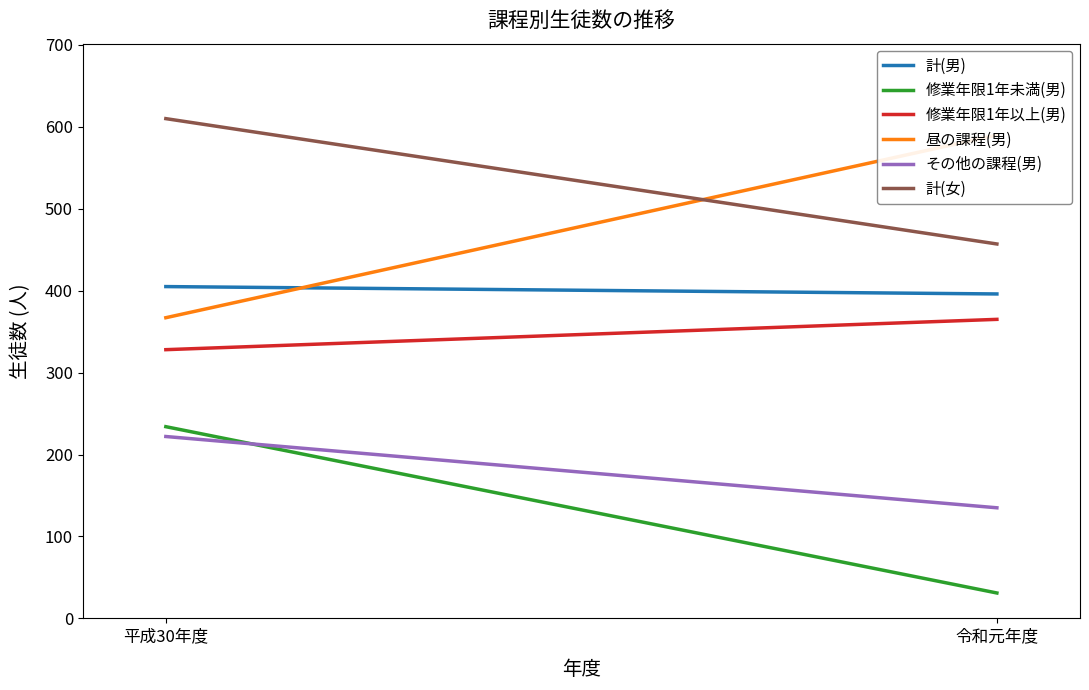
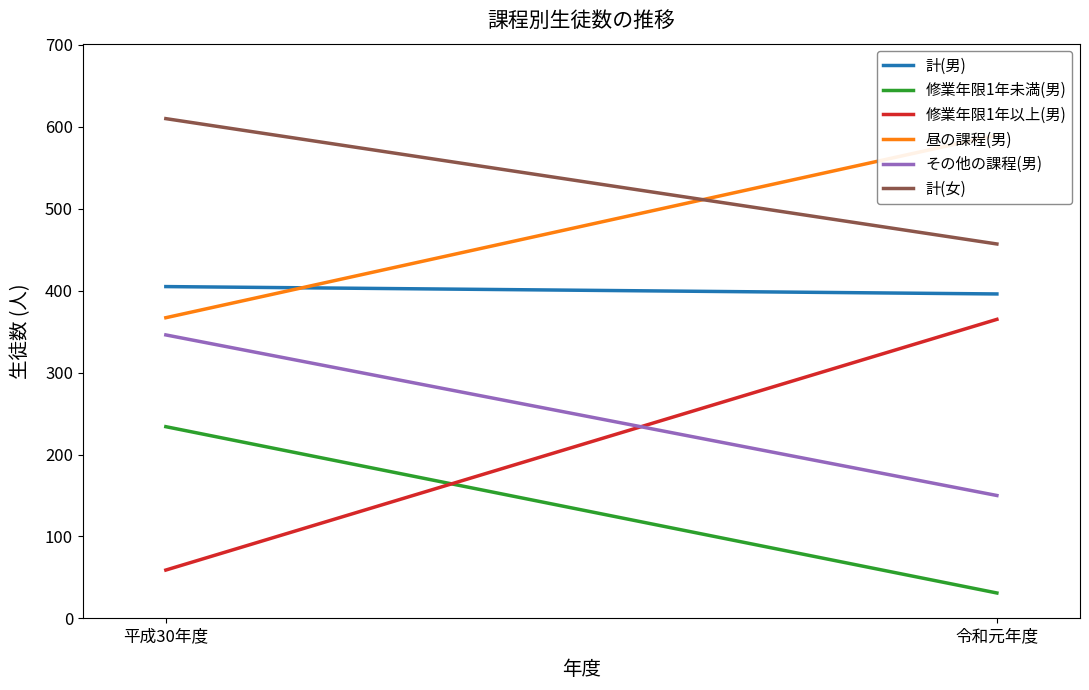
修業年限1年以上(男), 平成30年度: 330 -> 60
その他の課程(男), 平成30年度: 220 -> 350
その他の課程(男), 令和元年度: 140 -> 150
